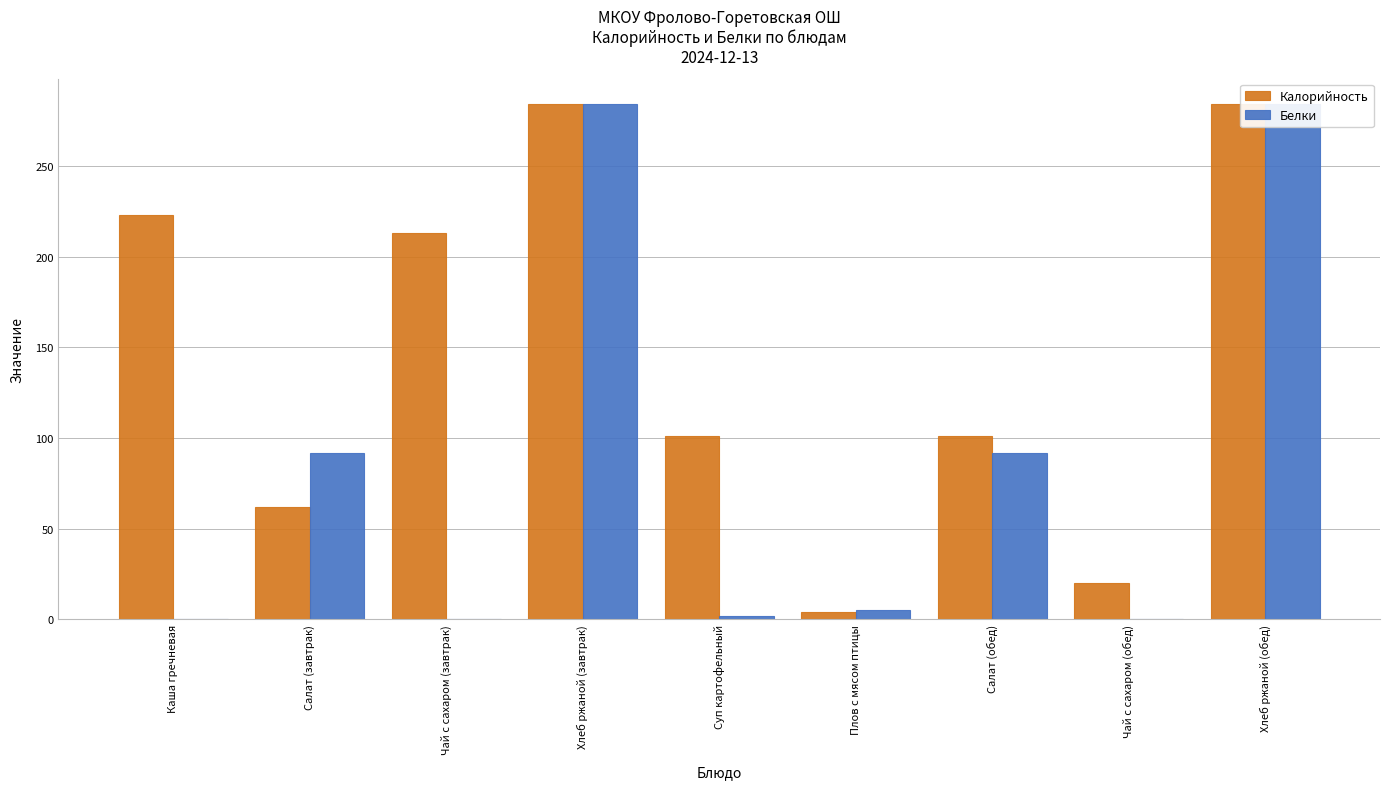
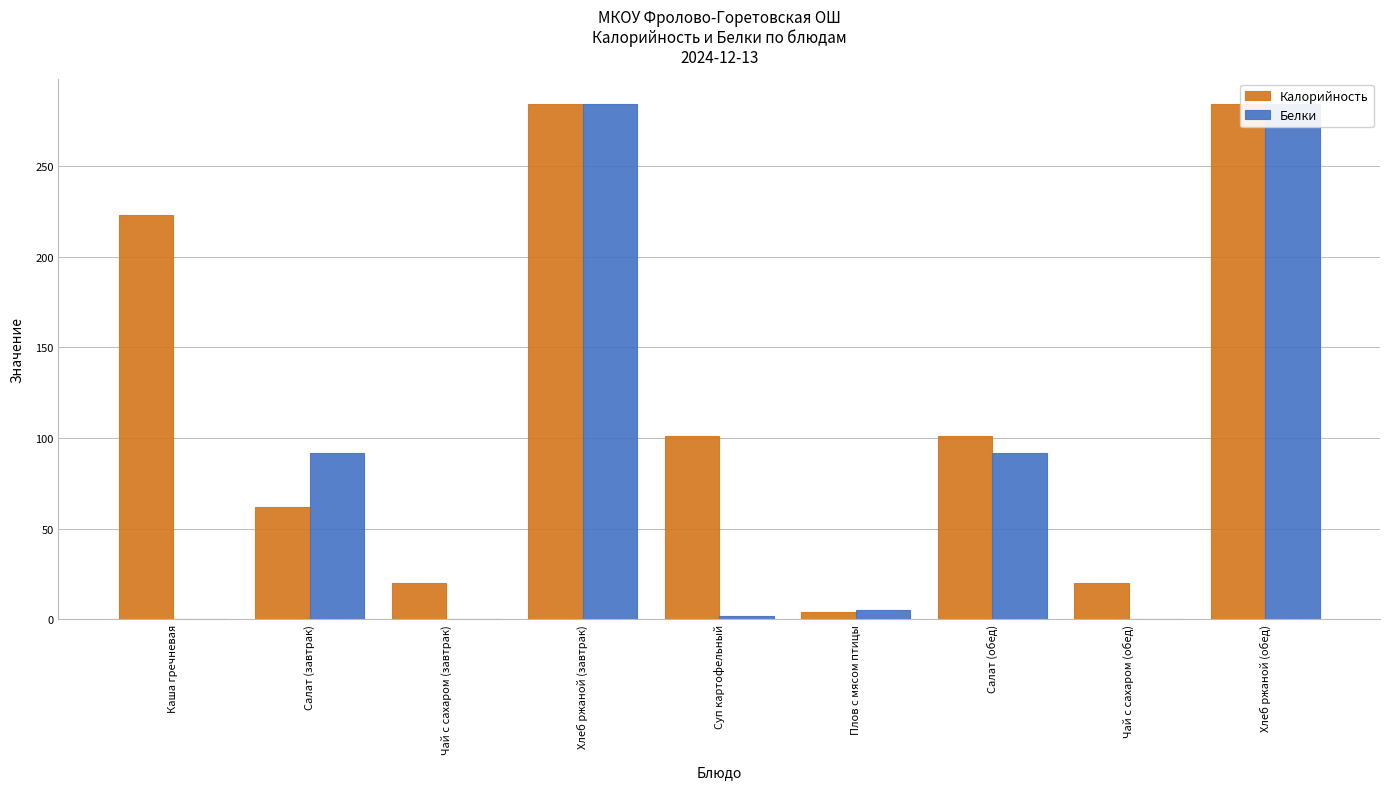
Калорийность, Чай с сахаром (завтрак): 213 -> 20
